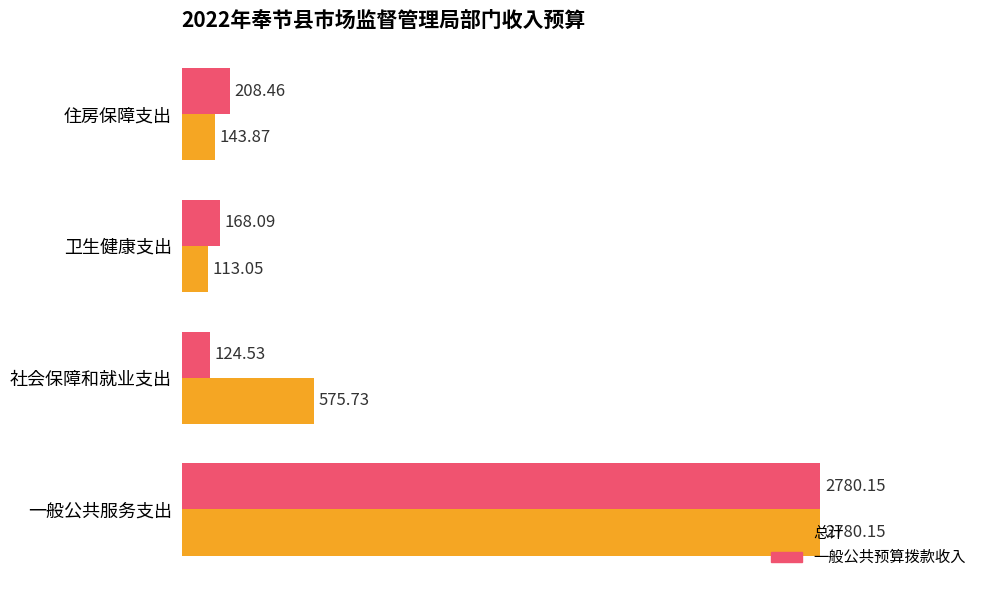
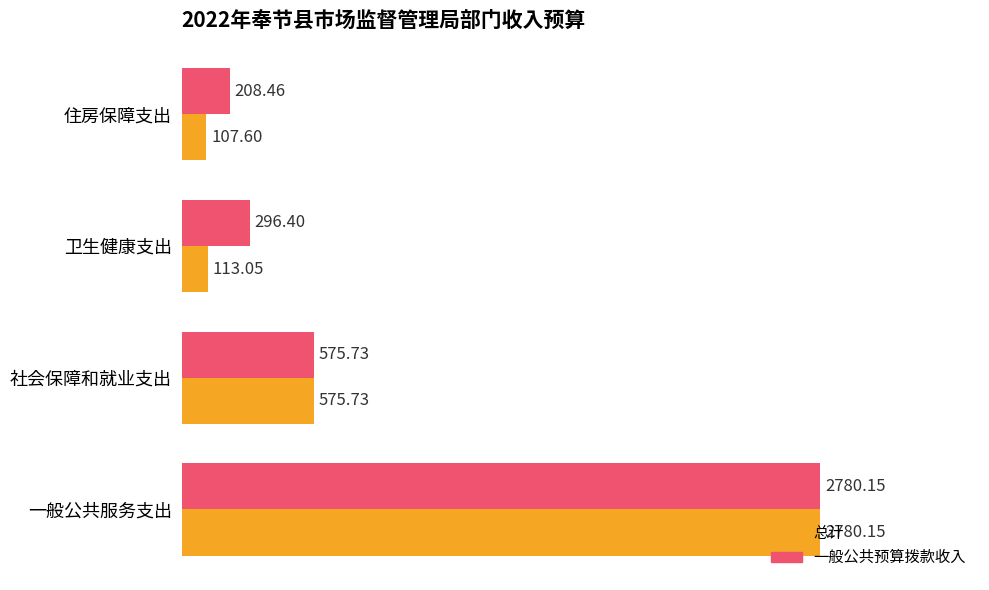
总计, 住房保障支出: 143.87 -> 107.60
一般公共预算拨款收入, 卫生健康支出: 168.09 -> 296.40
一般公共预算拨款收入, 社会保障和就业支出: 124.53 -> 575.73
